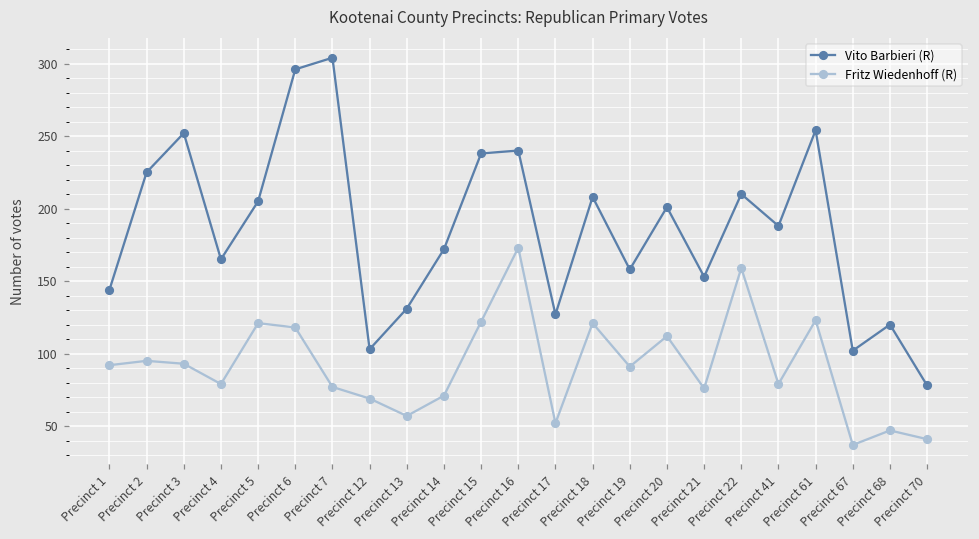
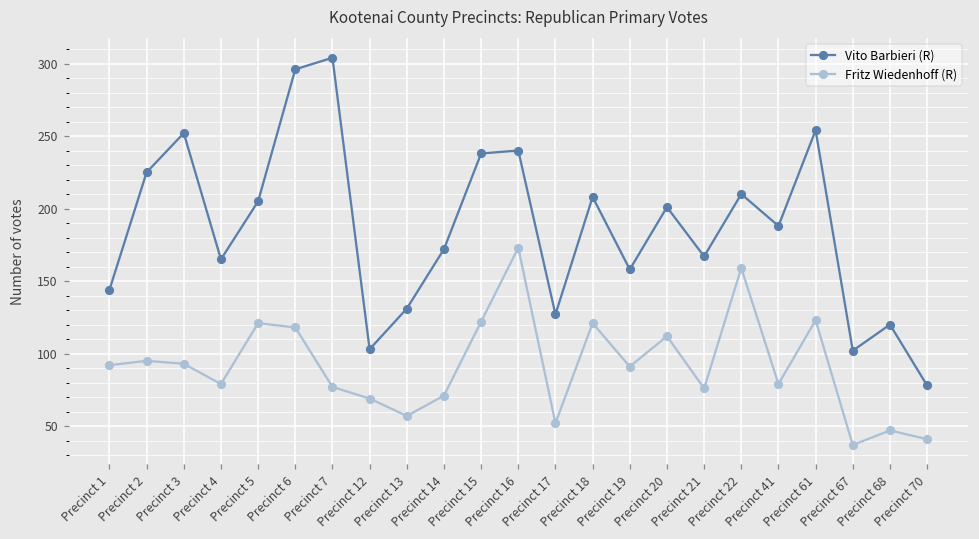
Vito Barbieri (R), Precinct 21: 153 -> 167
